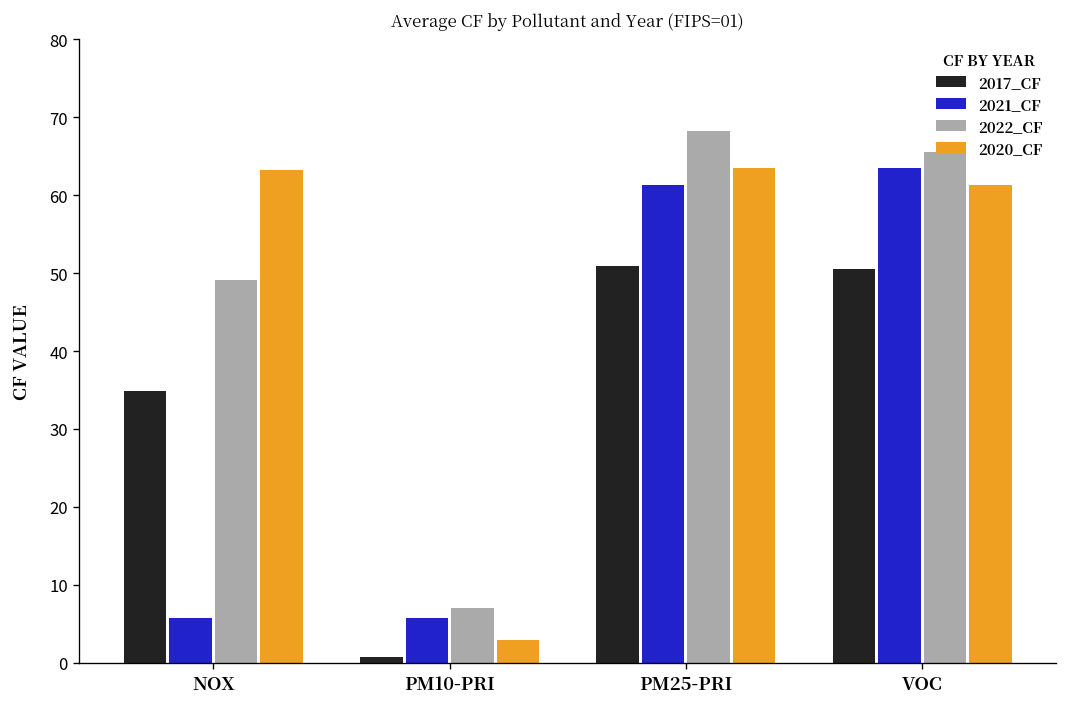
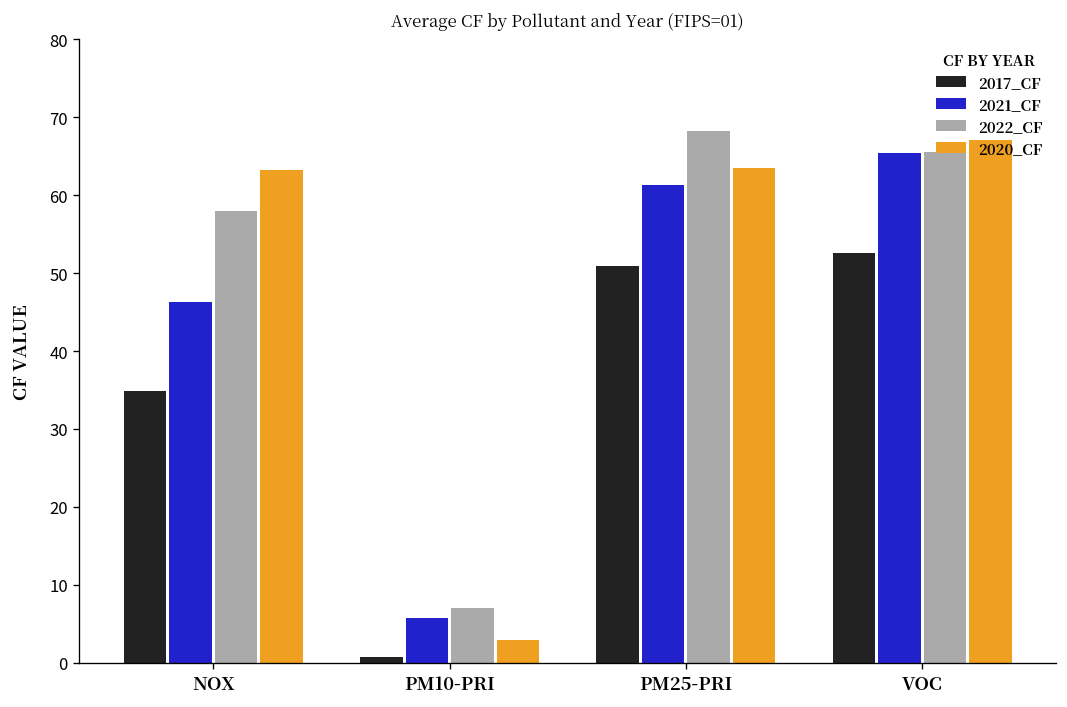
2021_CF, NOX: 6 -> 46
2022_CF, NOX: 49 -> 58
2017_CF, VOC: 51 -> 53
2021_CF, VOC: 63 -> 65
2020_CF, VOC: 61 -> 67
